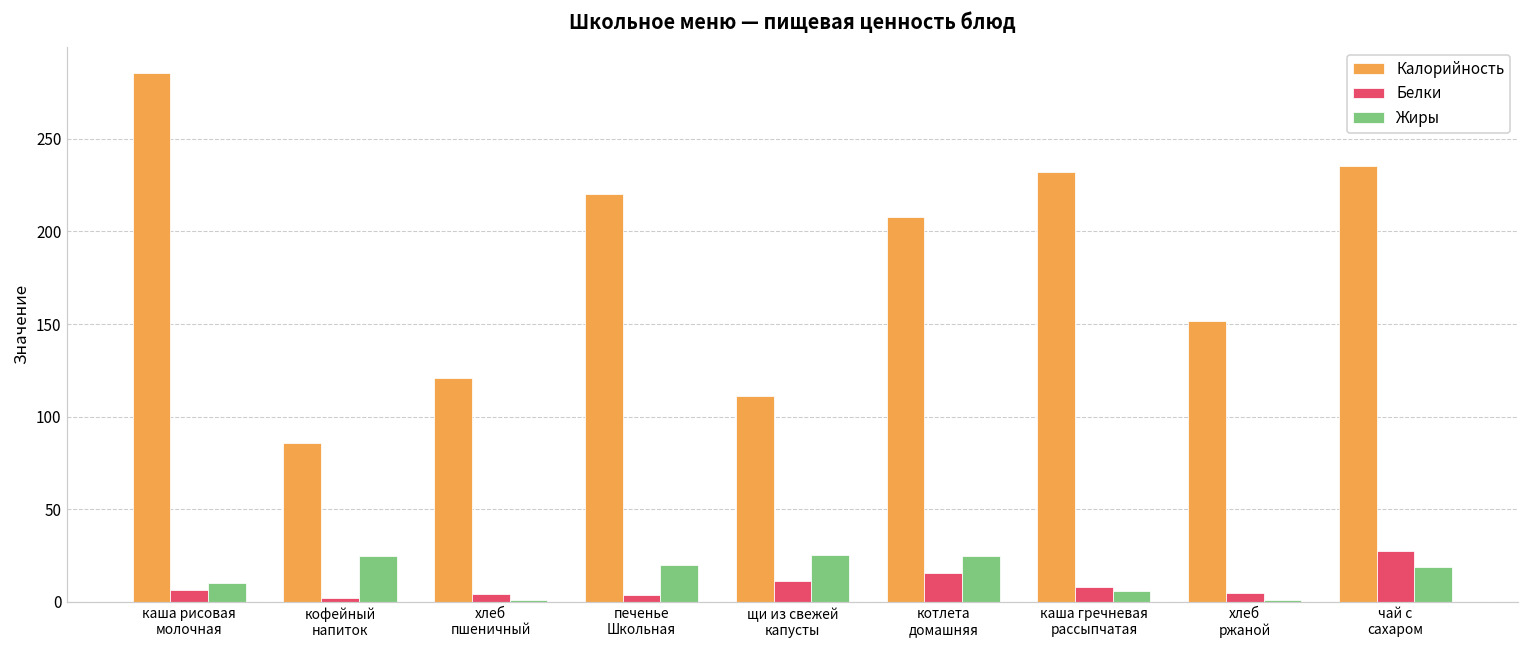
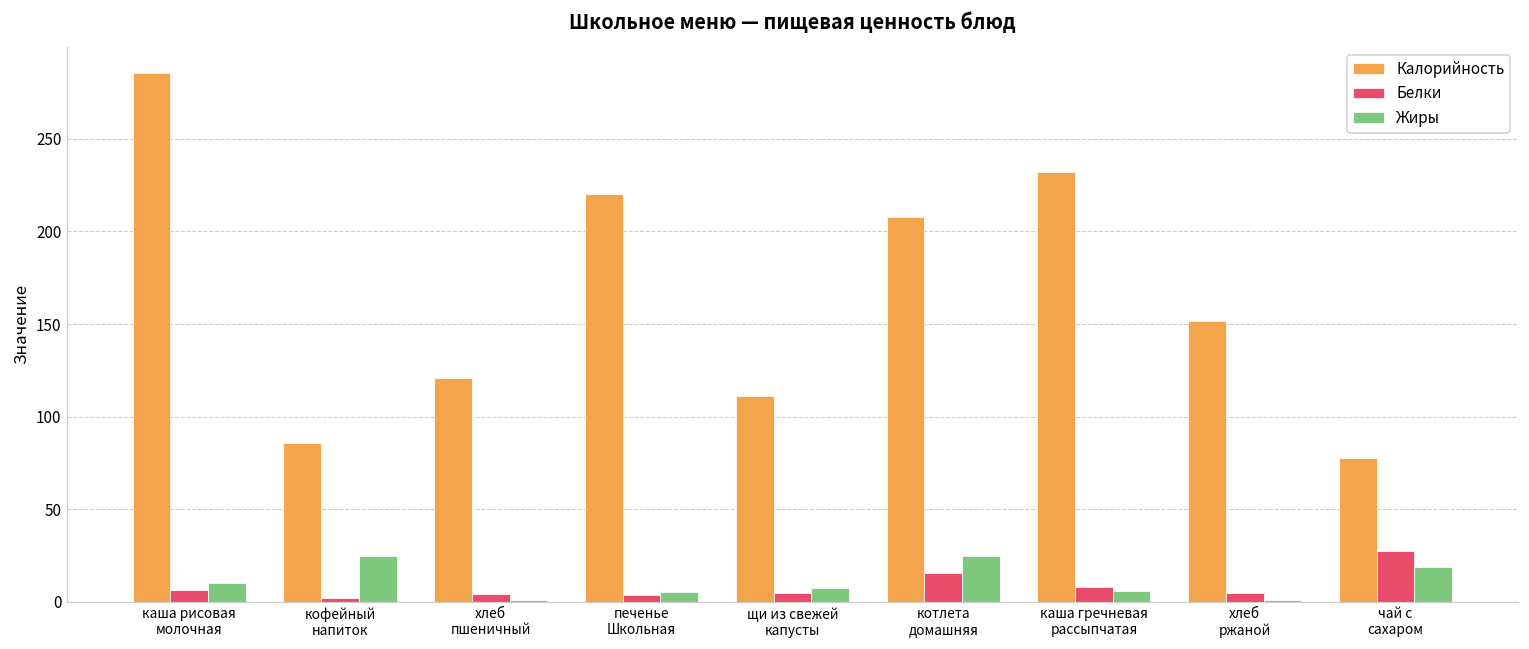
Жиры, печенье Школьная: 20 -> 6
Белки, щи из свежей капусты: 11 -> 5
Жиры, щи из свежей капусты: 25 -> 7
Калорийность, чай с сахаром: 236 -> 78
